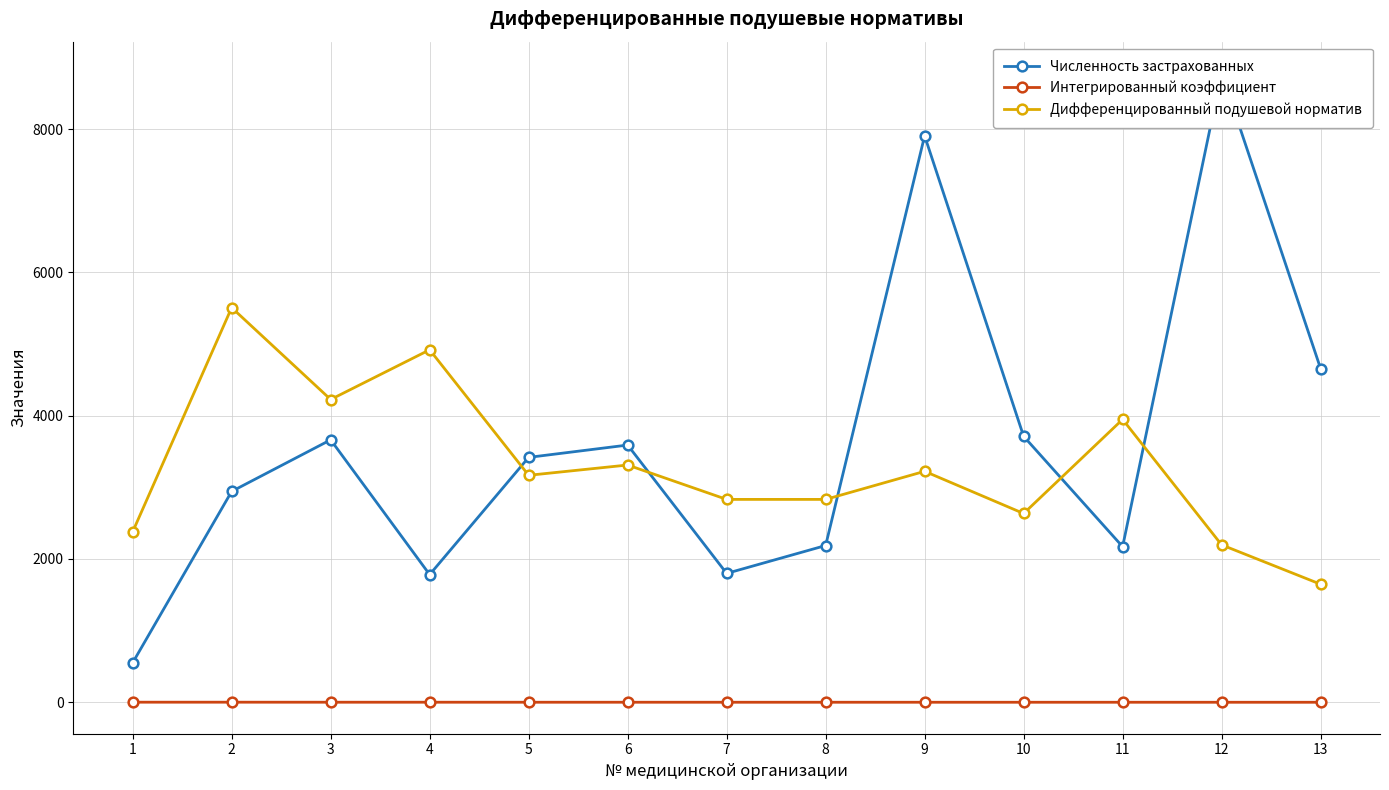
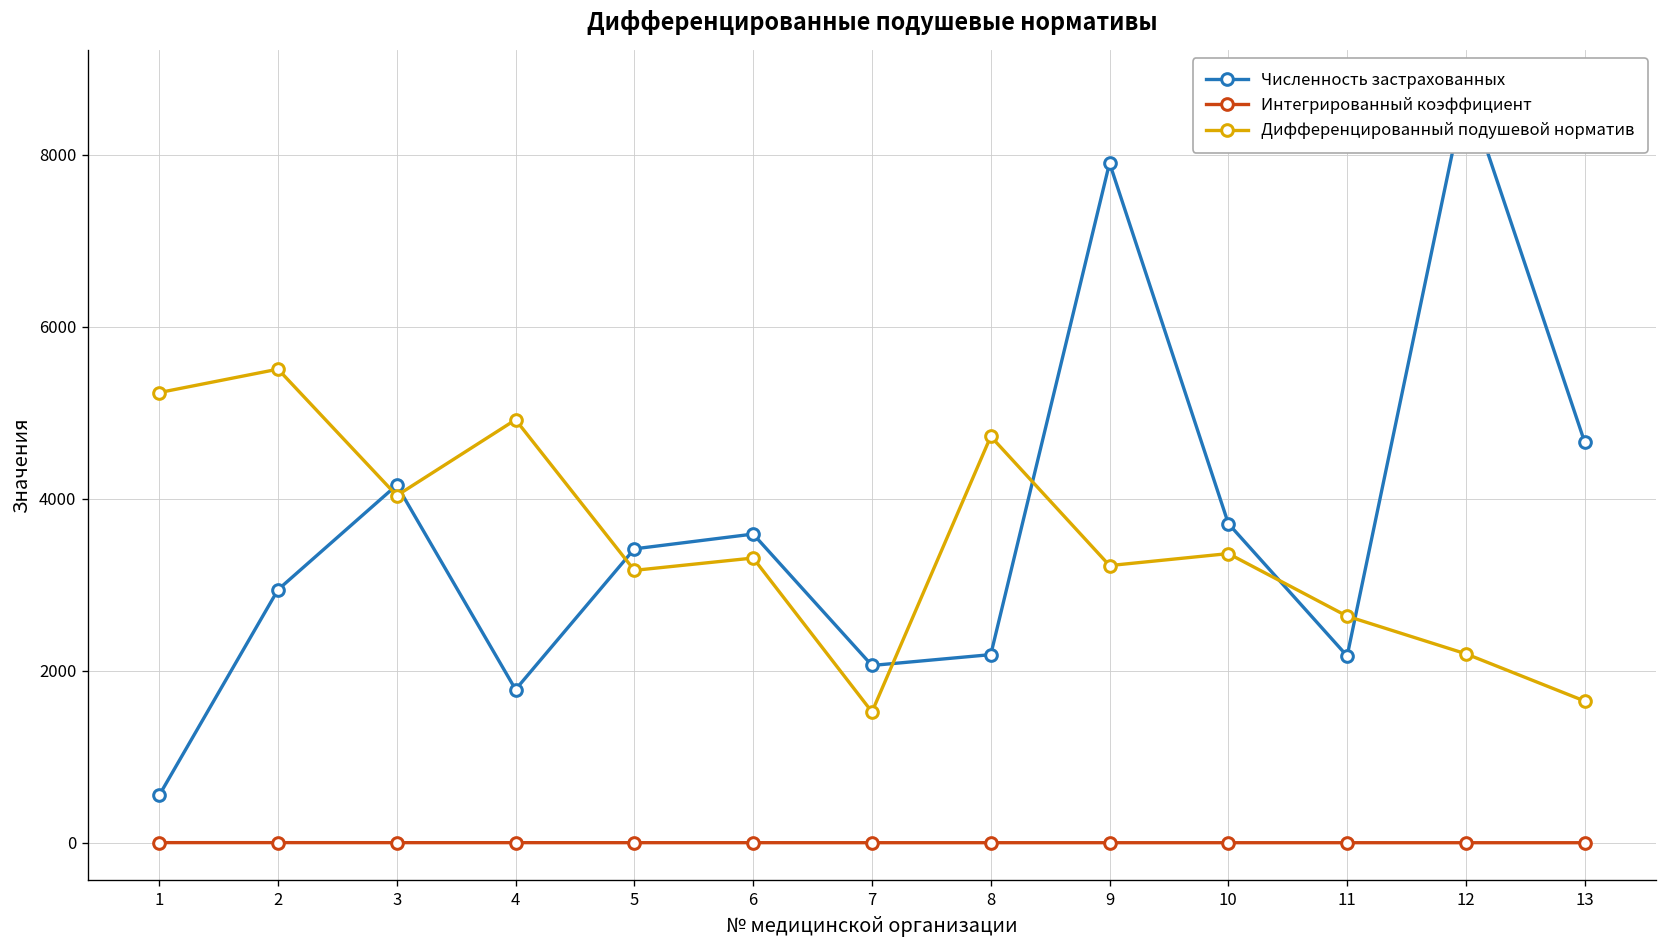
Дифференцированный подушевой норматив, 1: 2400 -> 5200
Численность застрахованных, 3: 3700 -> 4200
Дифференцированный подушевой норматив, 3: 4200 -> 4000
Численность застрахованных, 7: 1800 -> 2100
Дифференцированный подушевой норматив, 7: 2800 -> 1500
Дифференцированный подушевой норматив, 8: 2800 -> 4700
Дифференцированный подушевой норматив, 10: 2600 -> 3400
Дифференцированный подушевой норматив, 11: 3900 -> 2600
